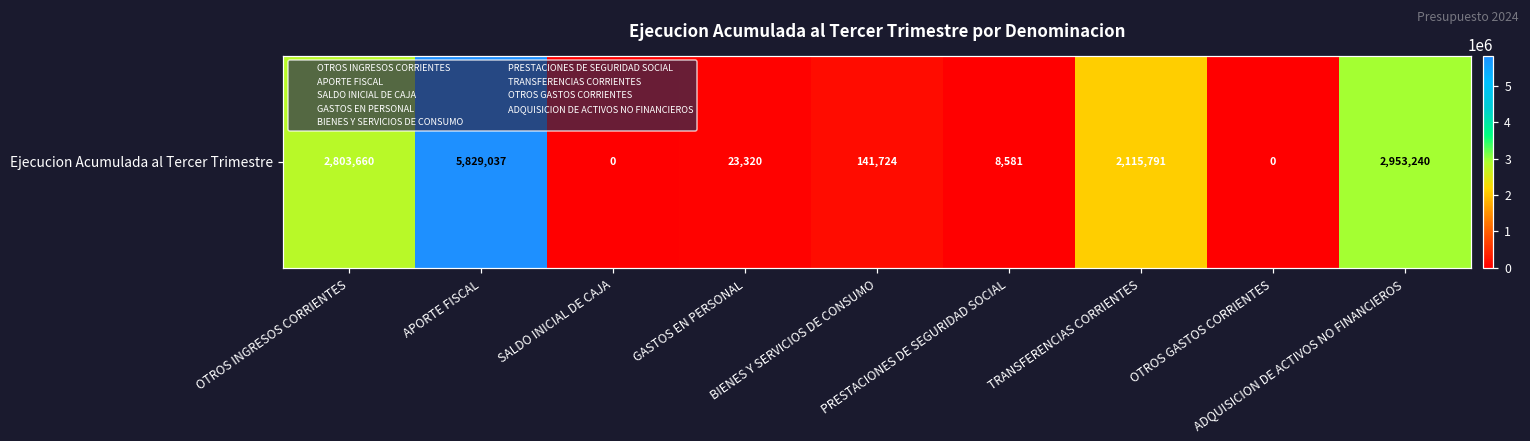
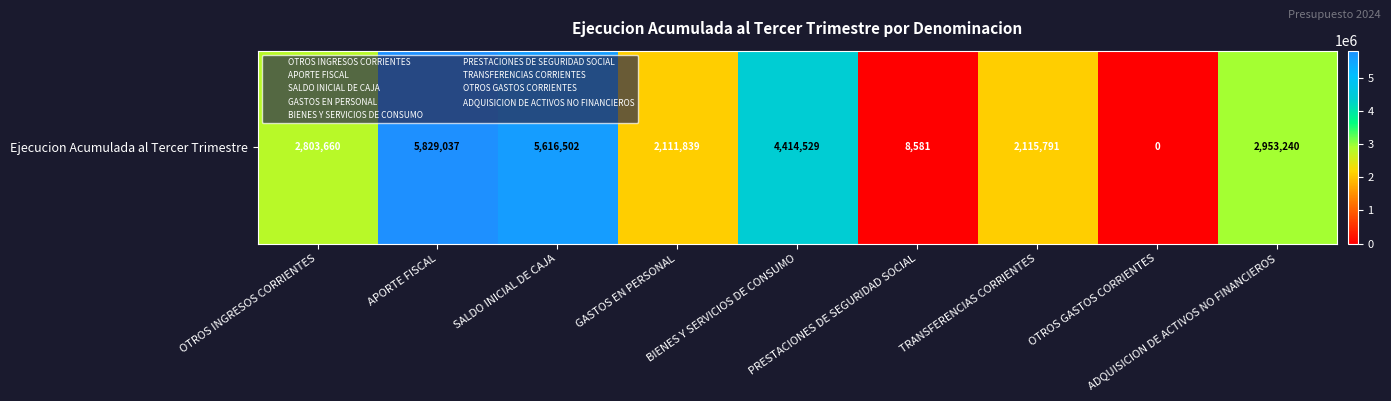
Ejecucion Acumulada al Tercer Trimestre, SALDO INICIAL DE CAJA: 0 -> 5,616,502
Ejecucion Acumulada al Tercer Trimestre, GASTOS EN PERSONAL: 23,320 -> 2,111,839
Ejecucion Acumulada al Tercer Trimestre, BIENES Y SERVICIOS DE CONSUMO: 141,724 -> 4,414,529
